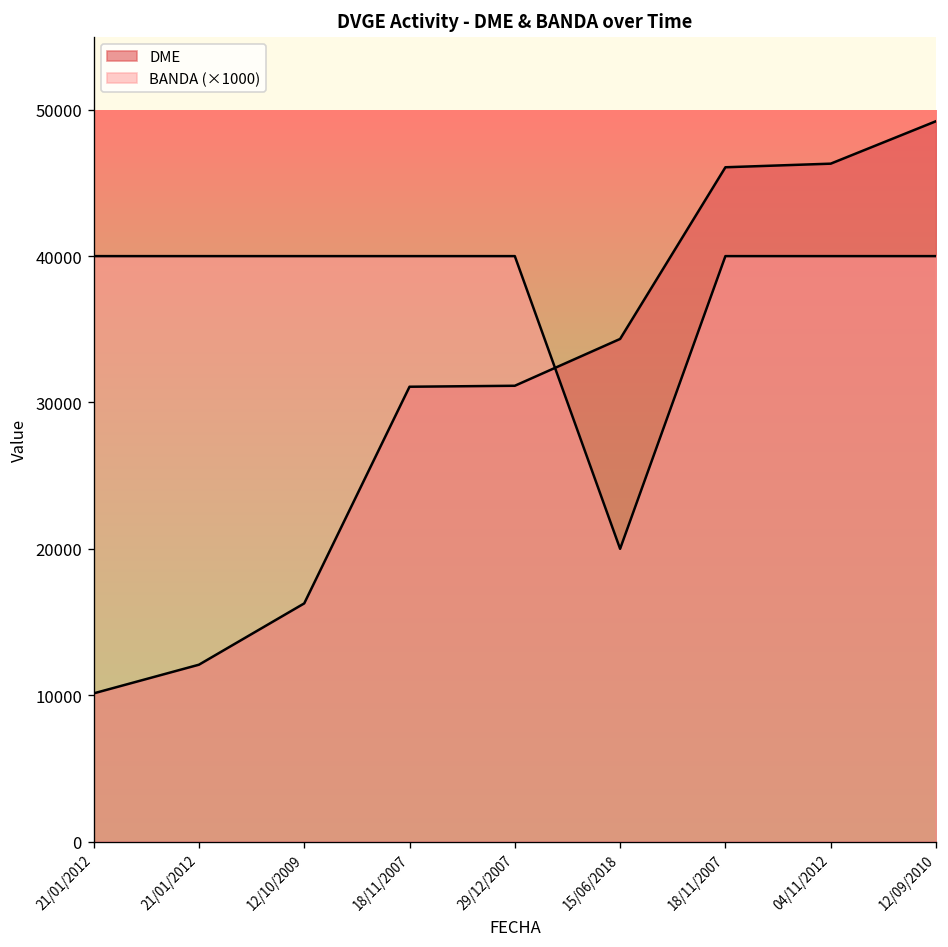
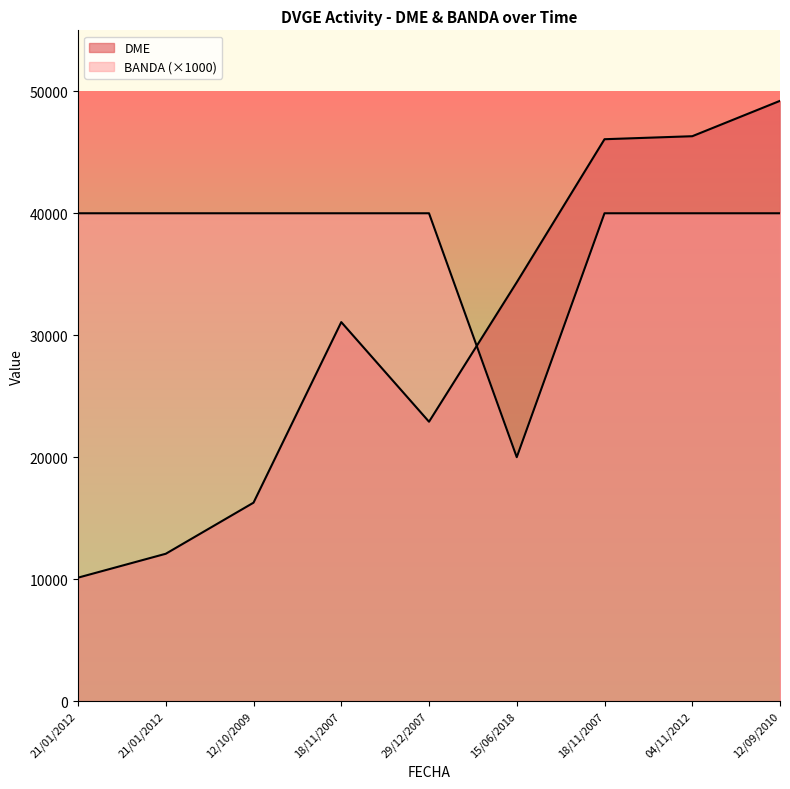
DME, 29/12/2007: 31100 -> 22900
